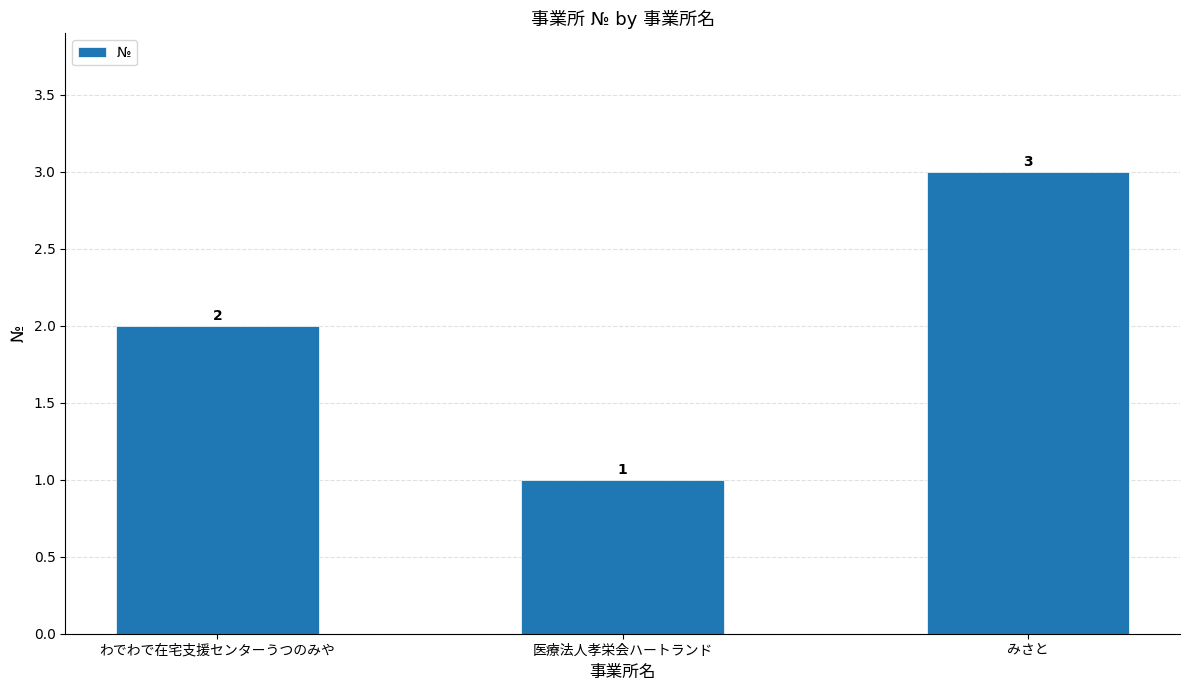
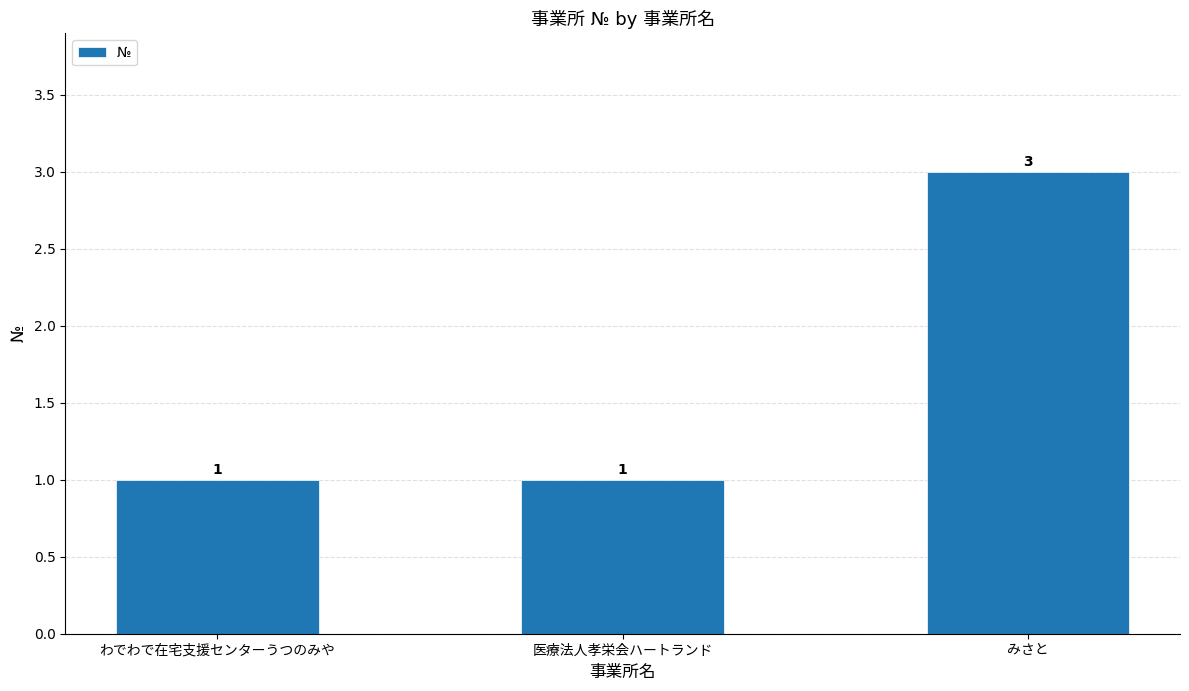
わでわで在宅支援センターうつのみや: 2 -> 1
